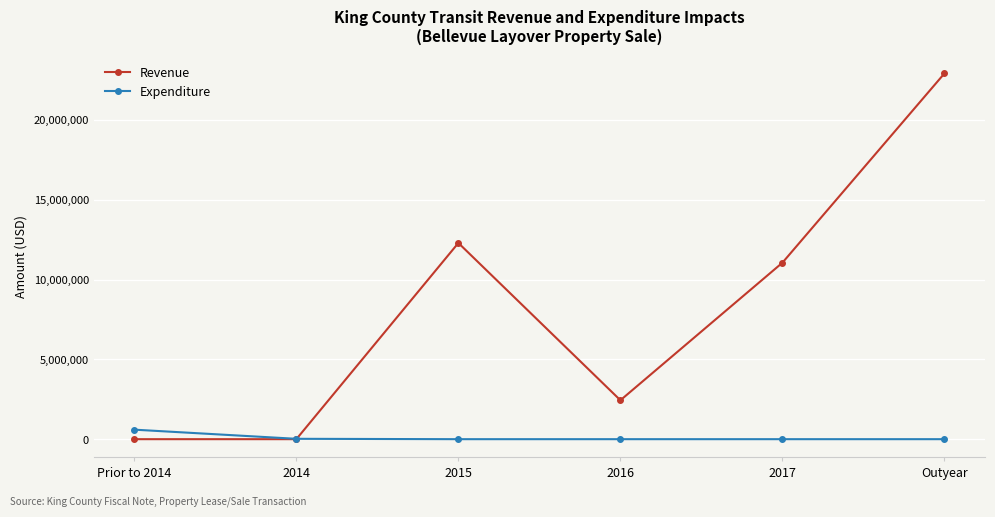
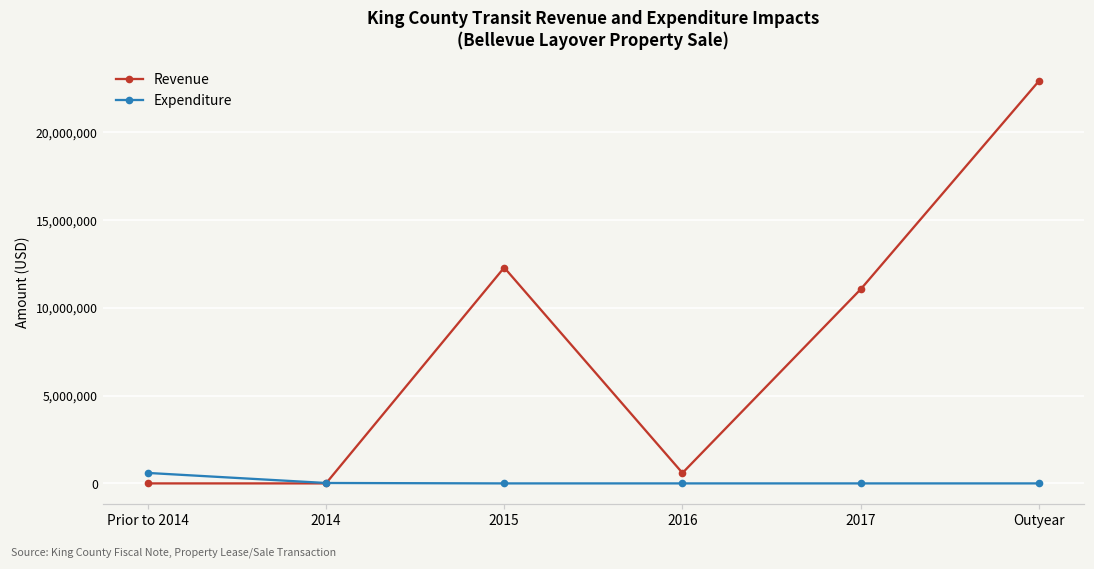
Revenue, 2016: 2,400,000 -> 600,000
